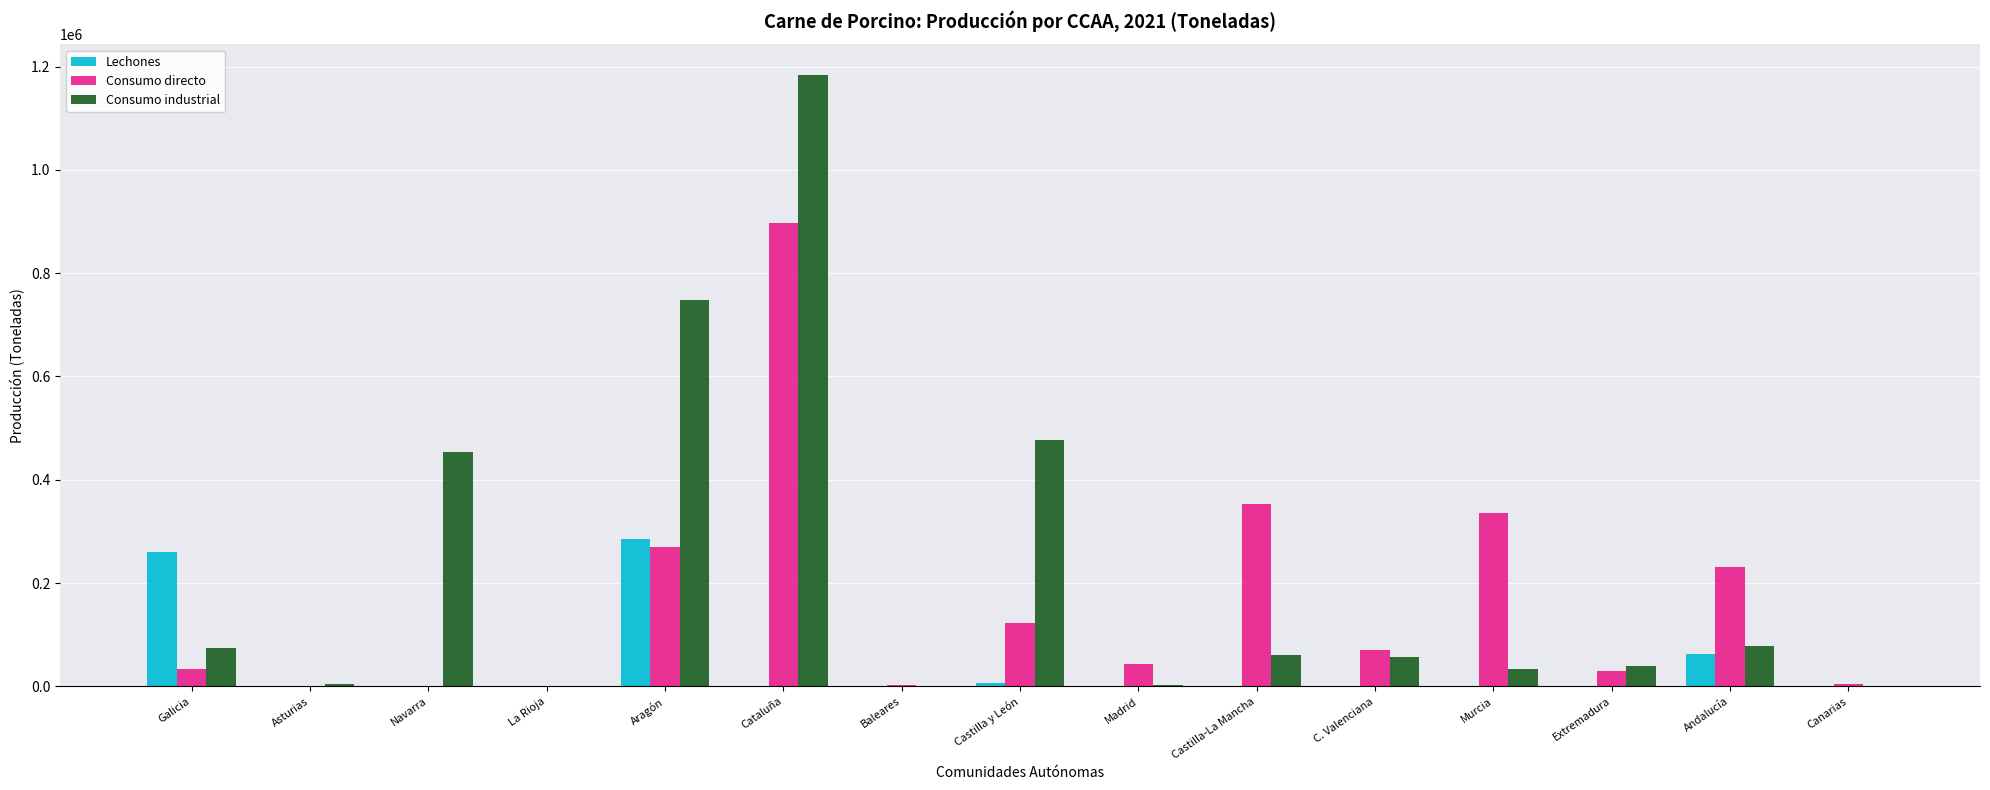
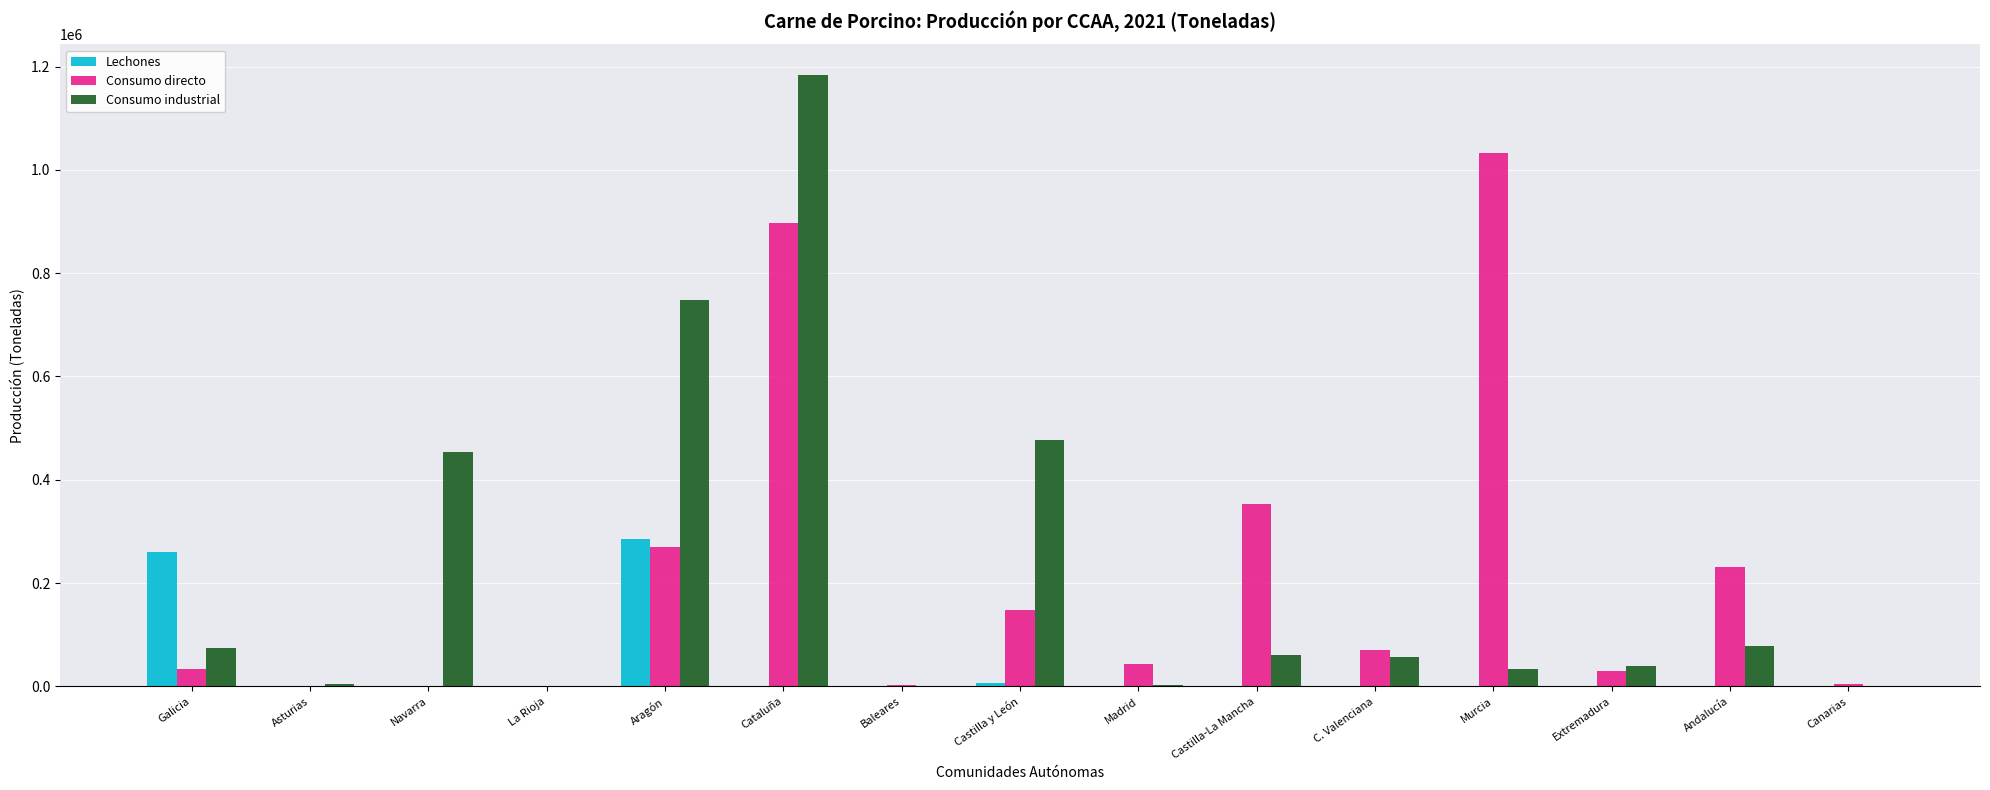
Consumo directo, Castilla y León: 120000 -> 150000
Consumo directo, Murcia: 340000 -> 1030000
Lechones, Andalucía: 60000 -> 0
